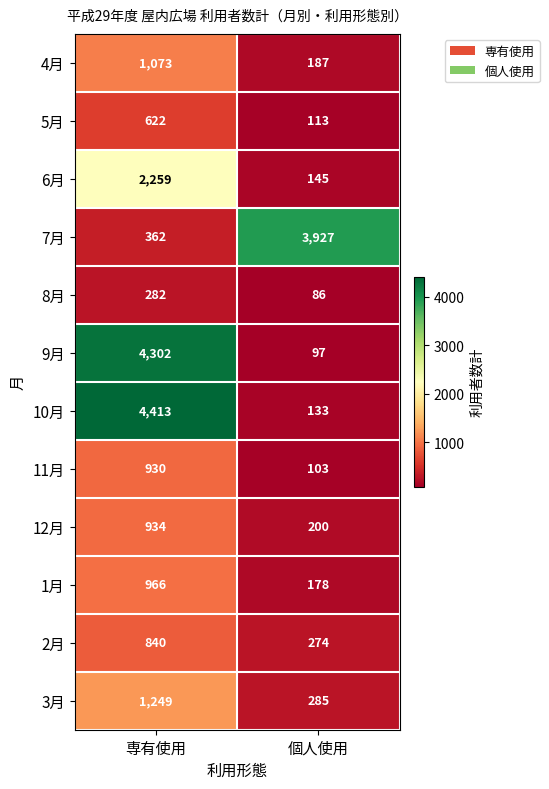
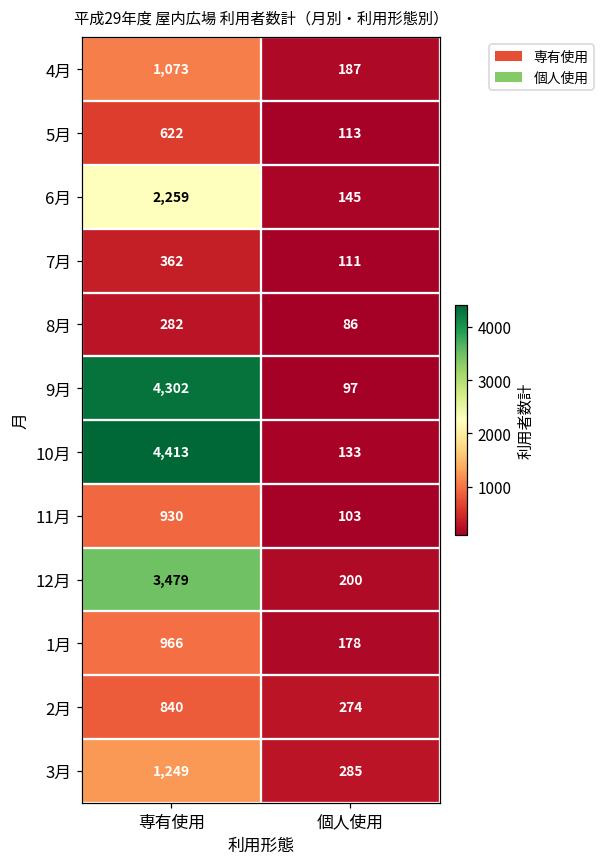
7月, 個人使用: 3,927 -> 111
12月, 専有使用: 934 -> 3,479
